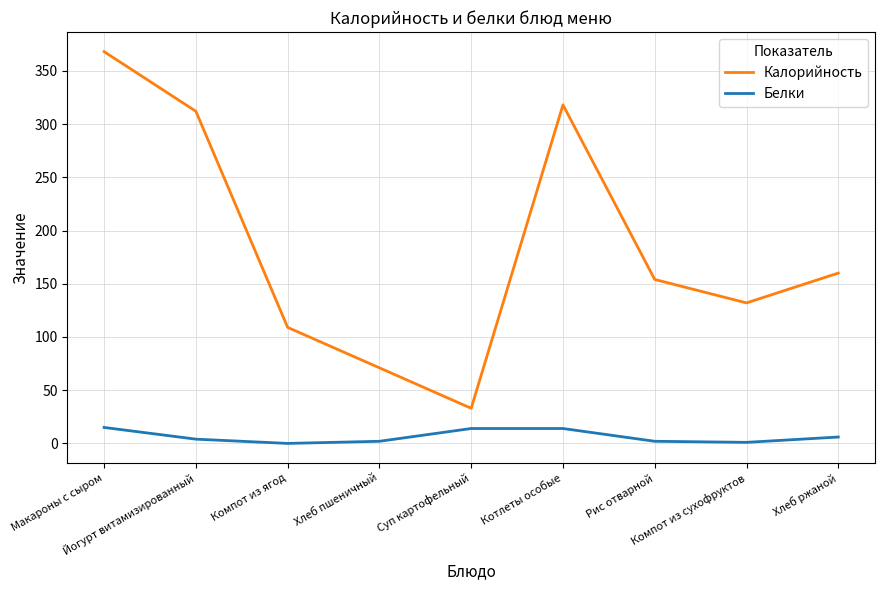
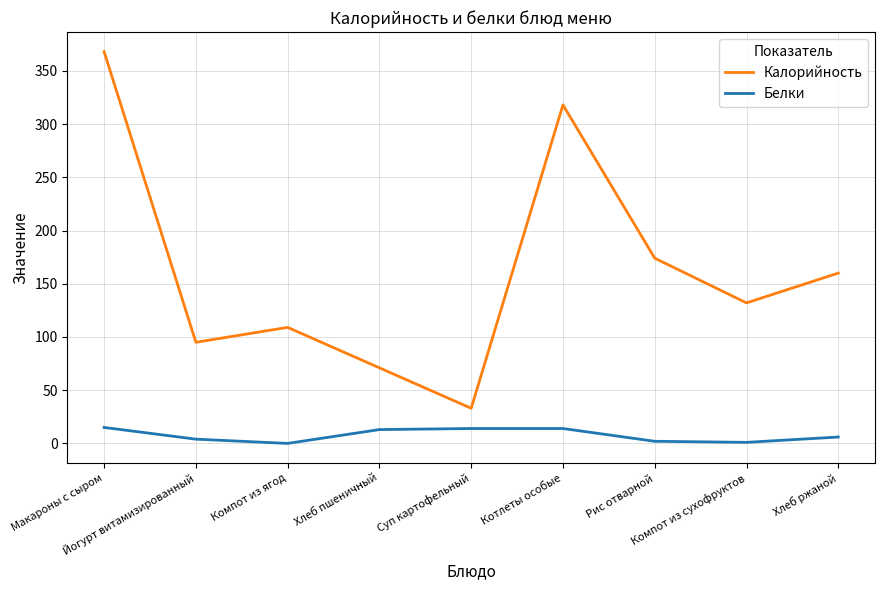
Калорийность, Йогурт витамизированный: 312 -> 95
Белки, Хлеб пшеничный: 2 -> 13
Калорийность, Рис отварной: 154 -> 174
